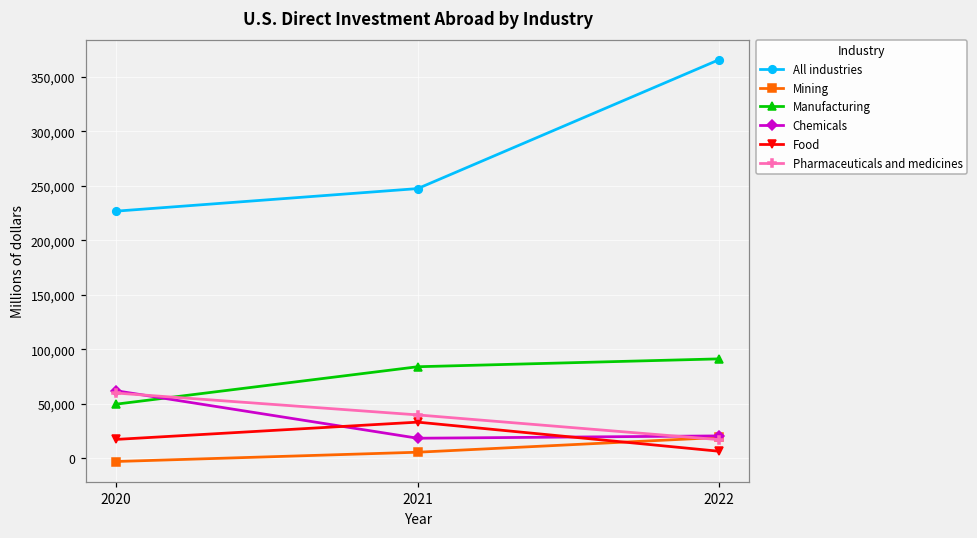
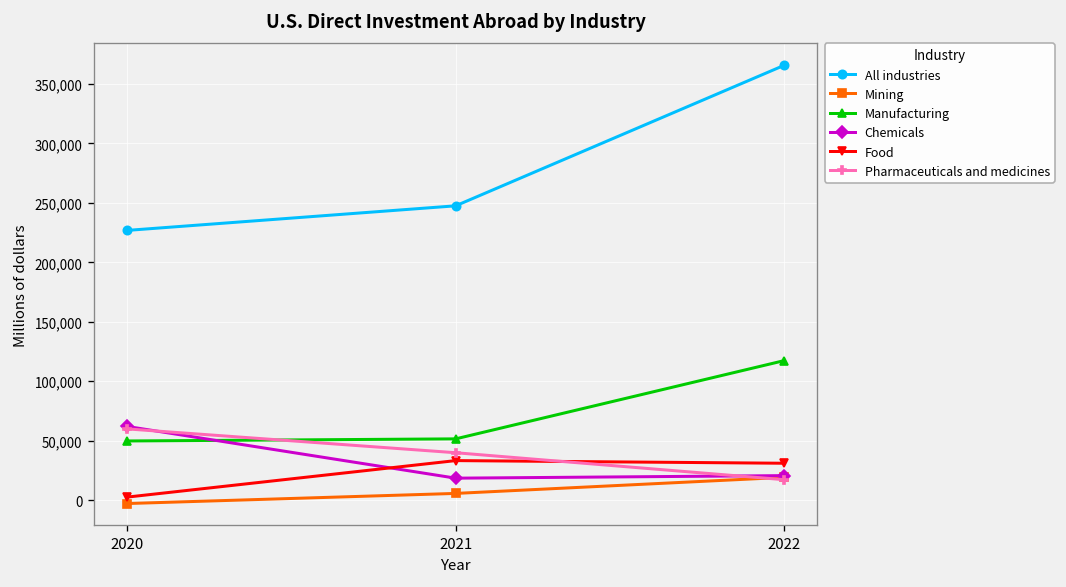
Food, 2020: 20,000 -> 0
Manufacturing, 2021: 80,000 -> 50,000
Manufacturing, 2022: 90,000 -> 120,000
Food, 2022: 10,000 -> 30,000
